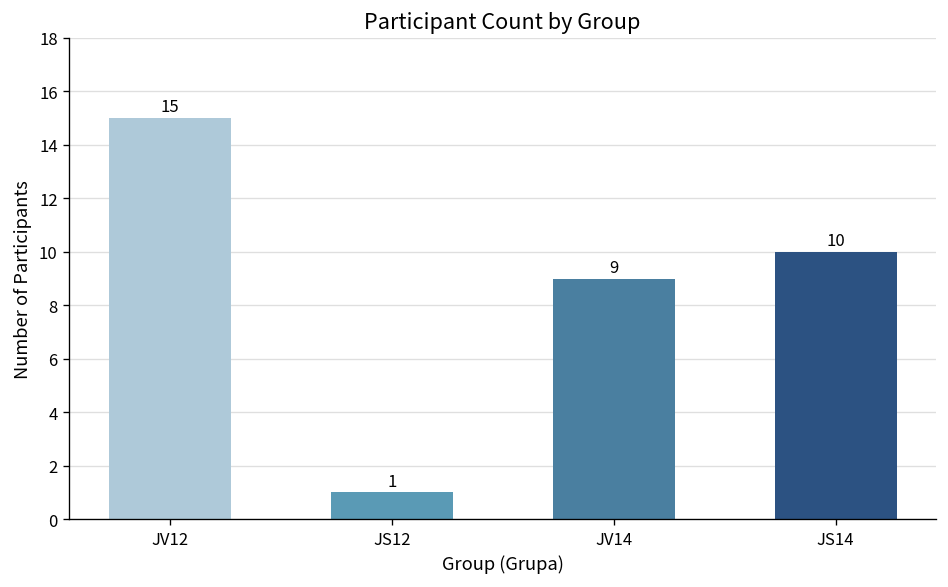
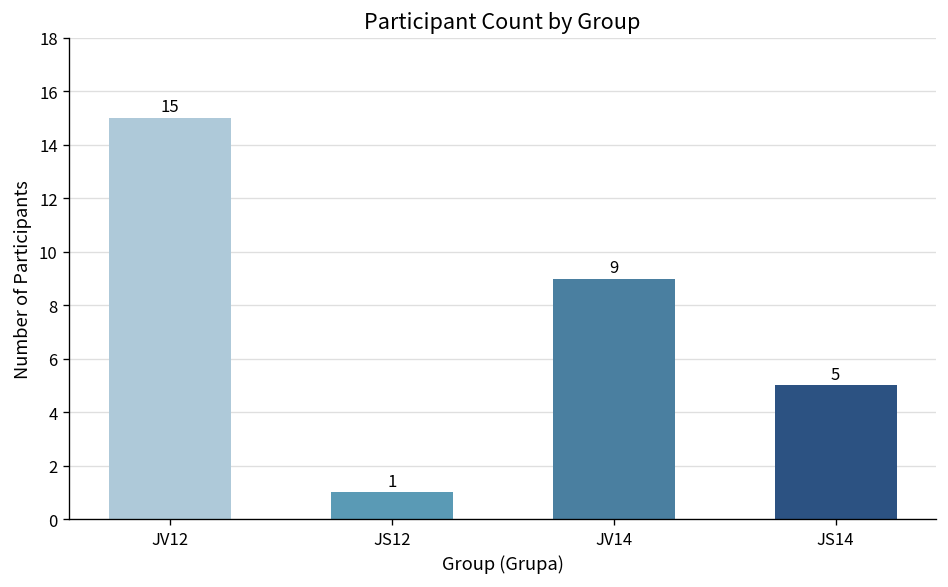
JS14: 10 -> 5
